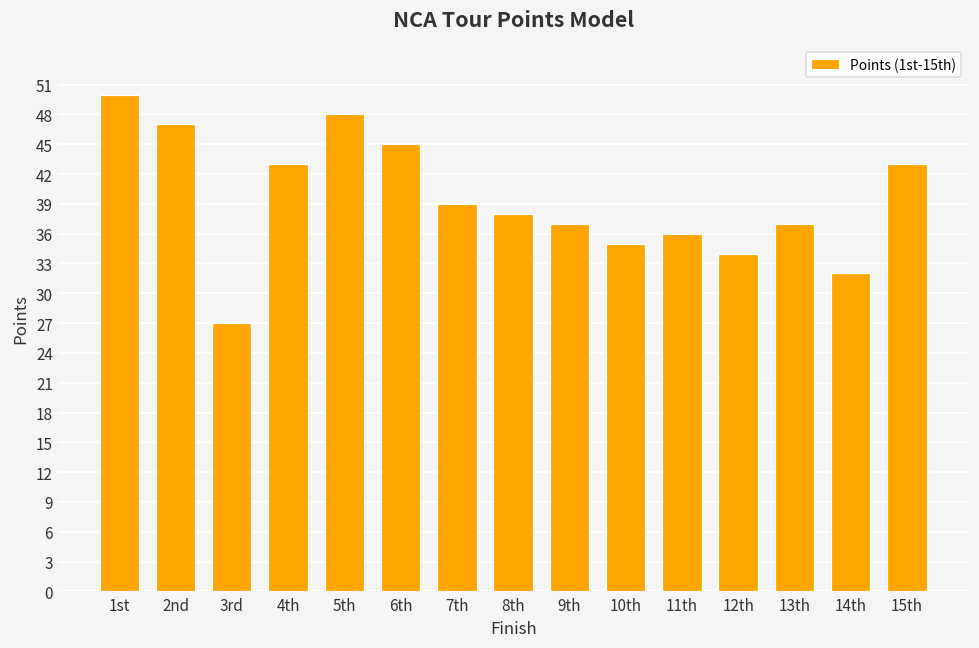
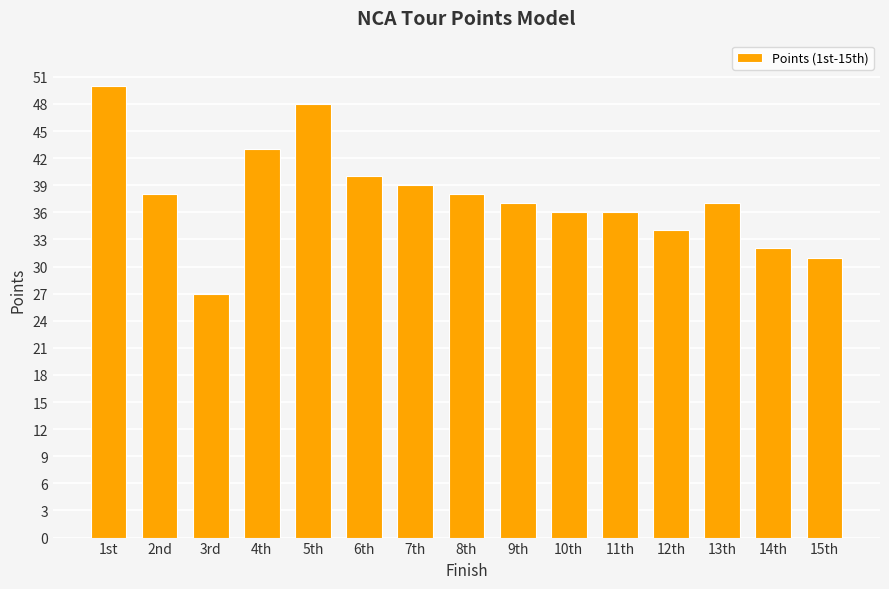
2nd: 47 -> 38
6th: 45 -> 40
10th: 35 -> 36
15th: 43 -> 31
